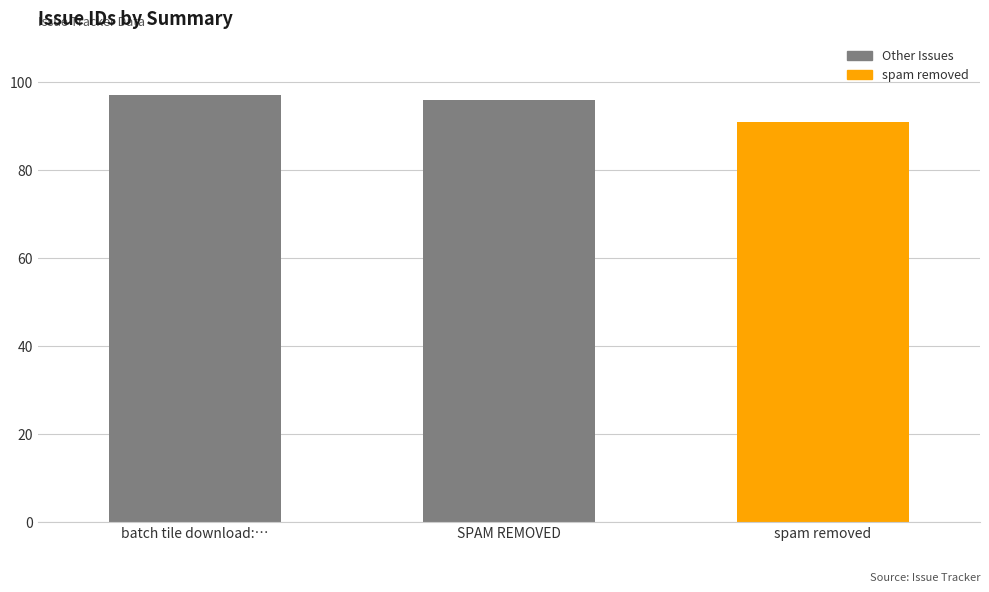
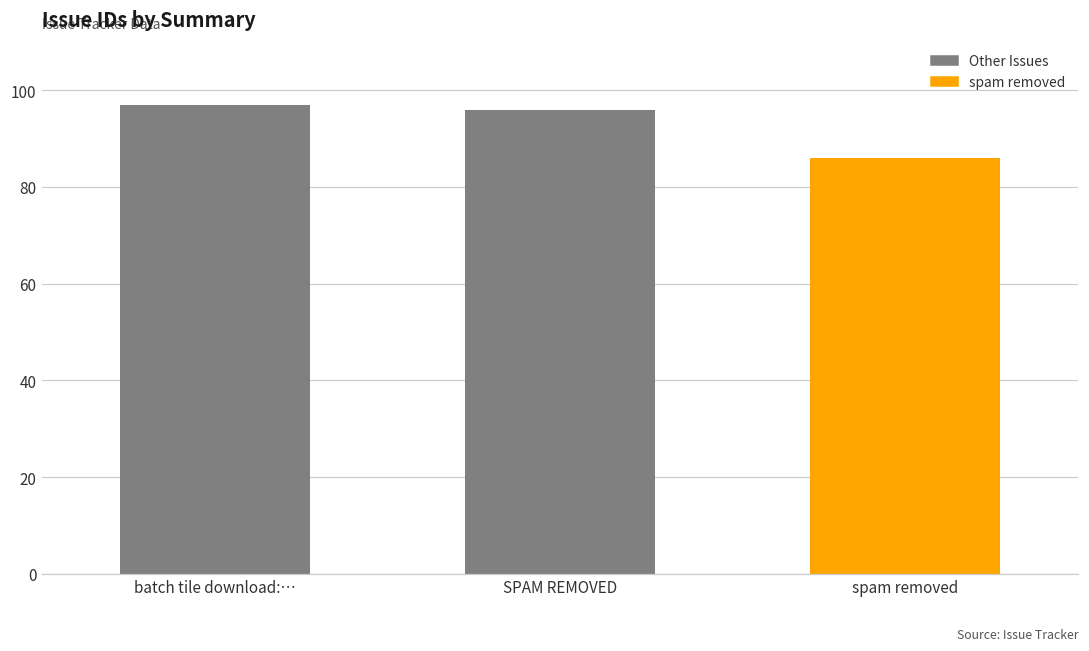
spam removed: 91 -> 86
